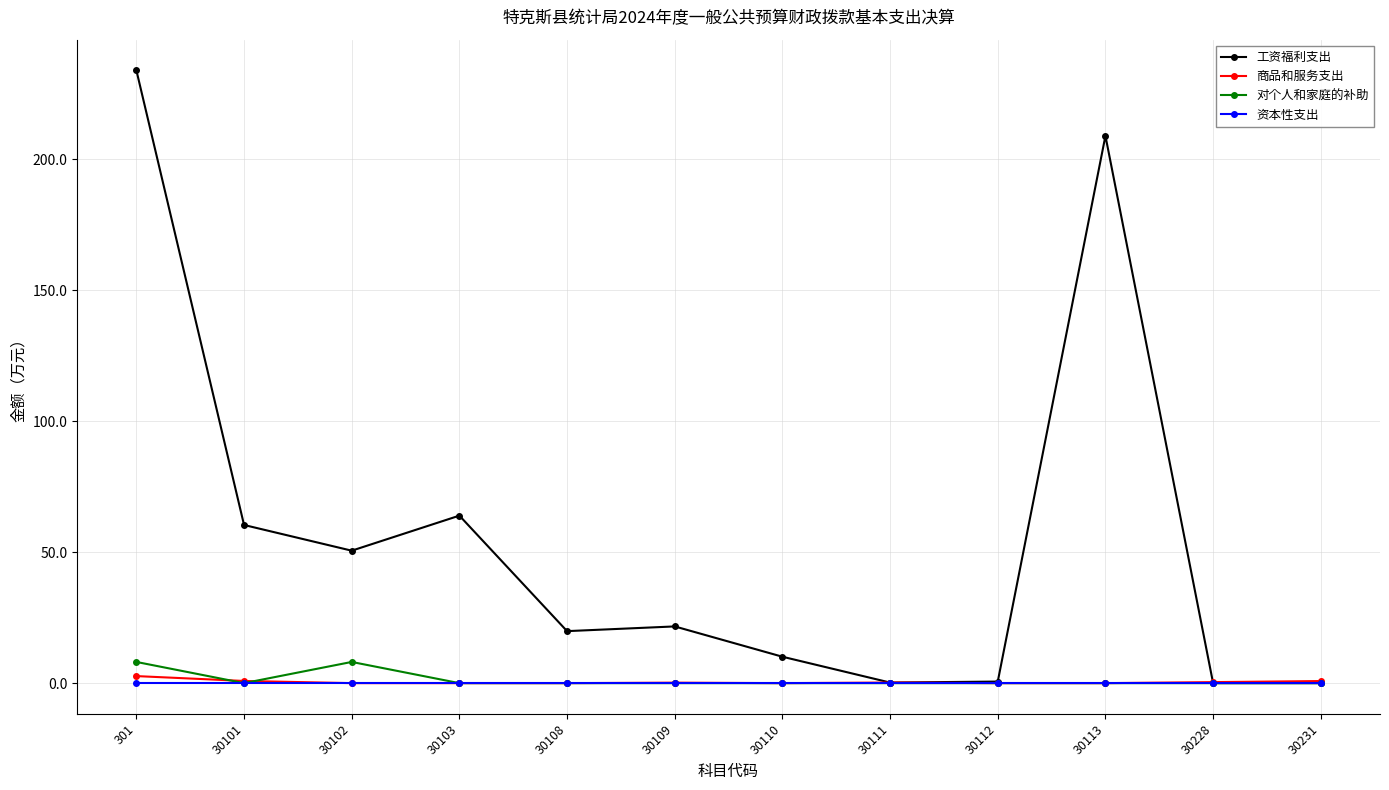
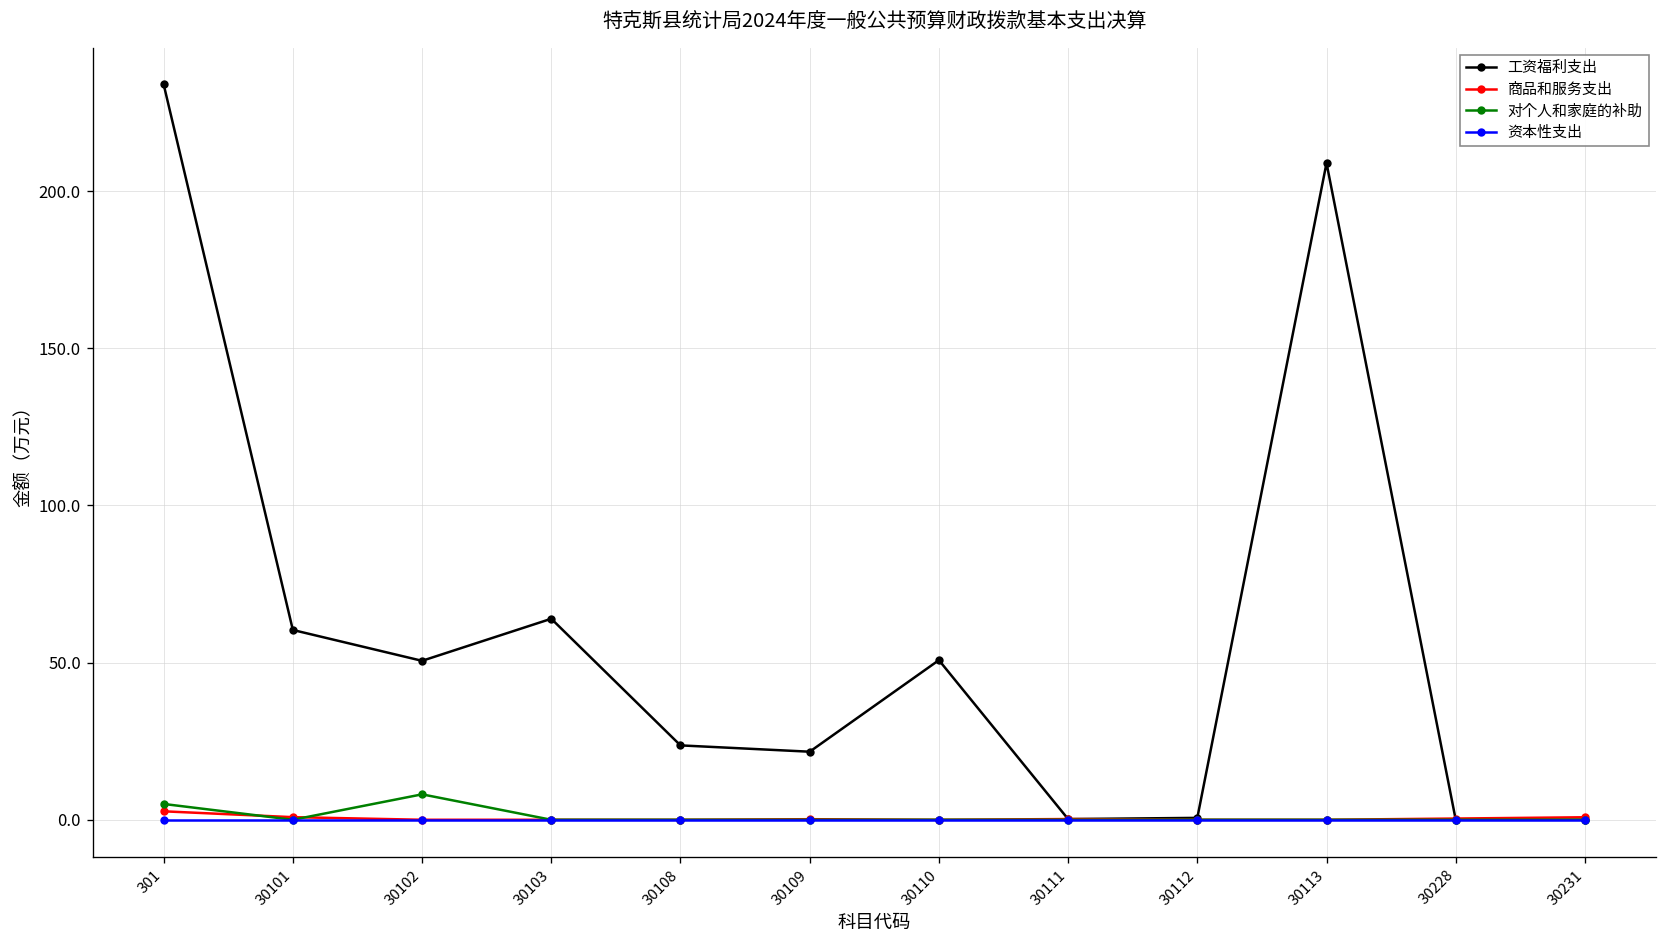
对个人和家庭的补助, 301: 8 -> 5
工资福利支出, 30108: 20 -> 24
工资福利支出, 30110: 10 -> 51
